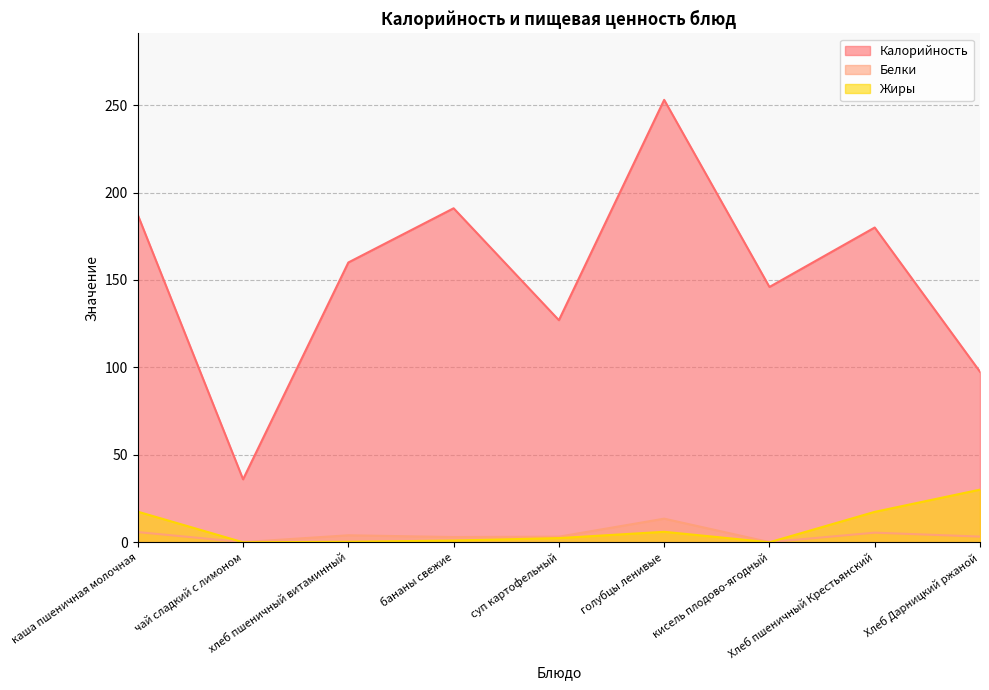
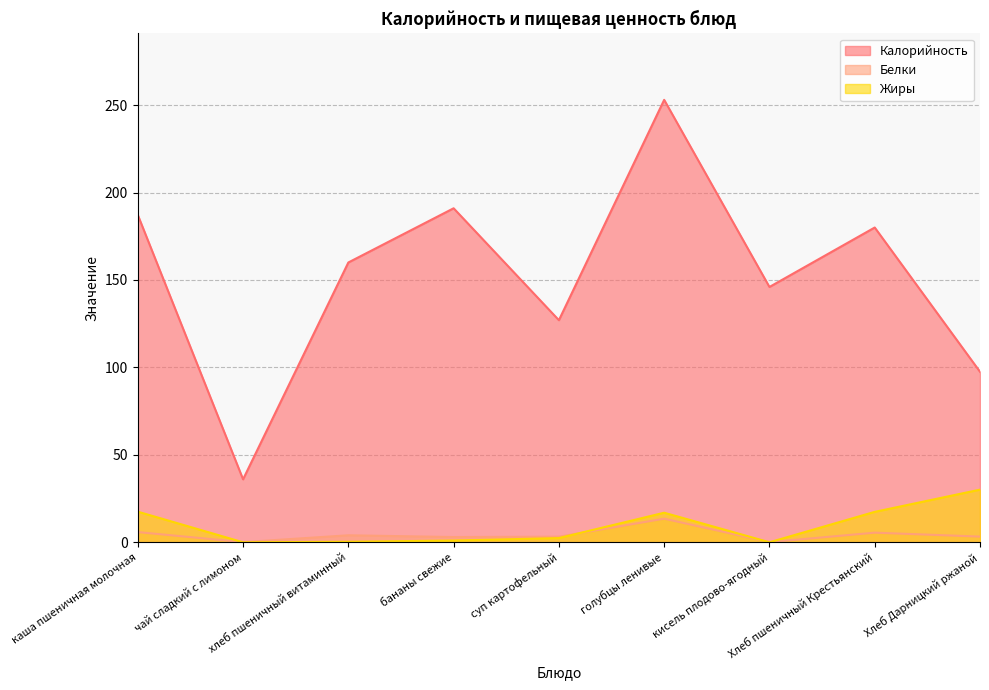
Жиры, голубцы ленивые: 6 -> 17
